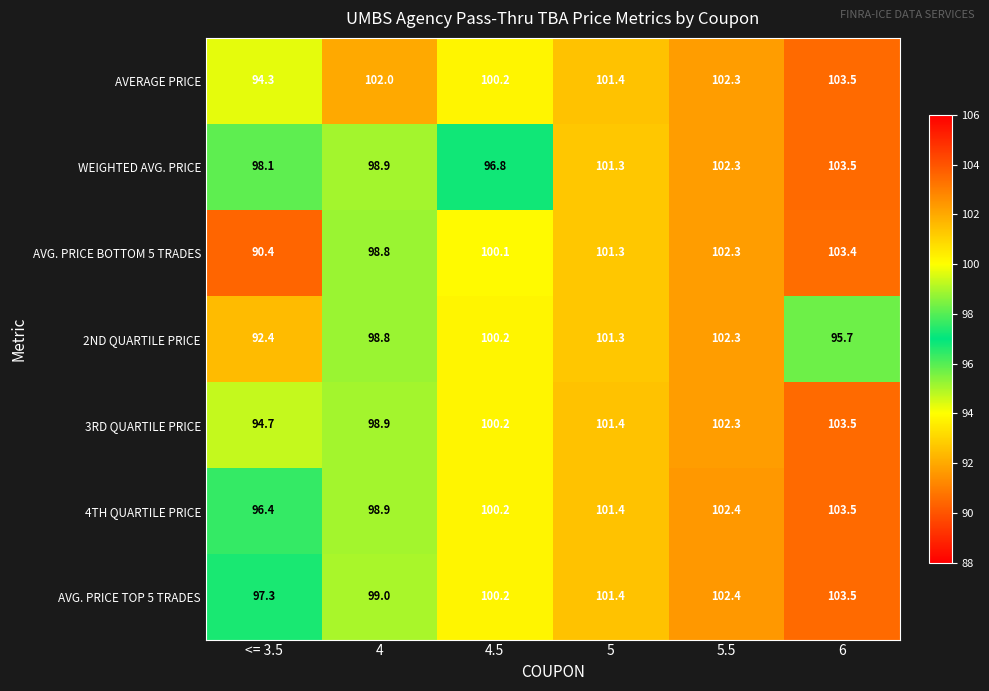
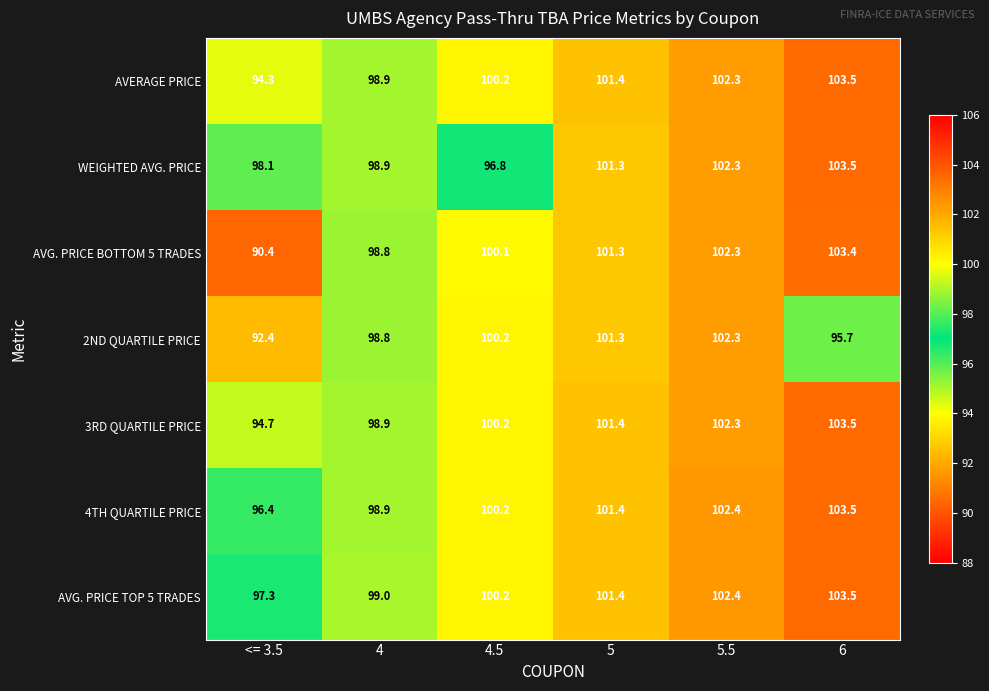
AVERAGE PRICE, 4: 102.0 -> 98.9
